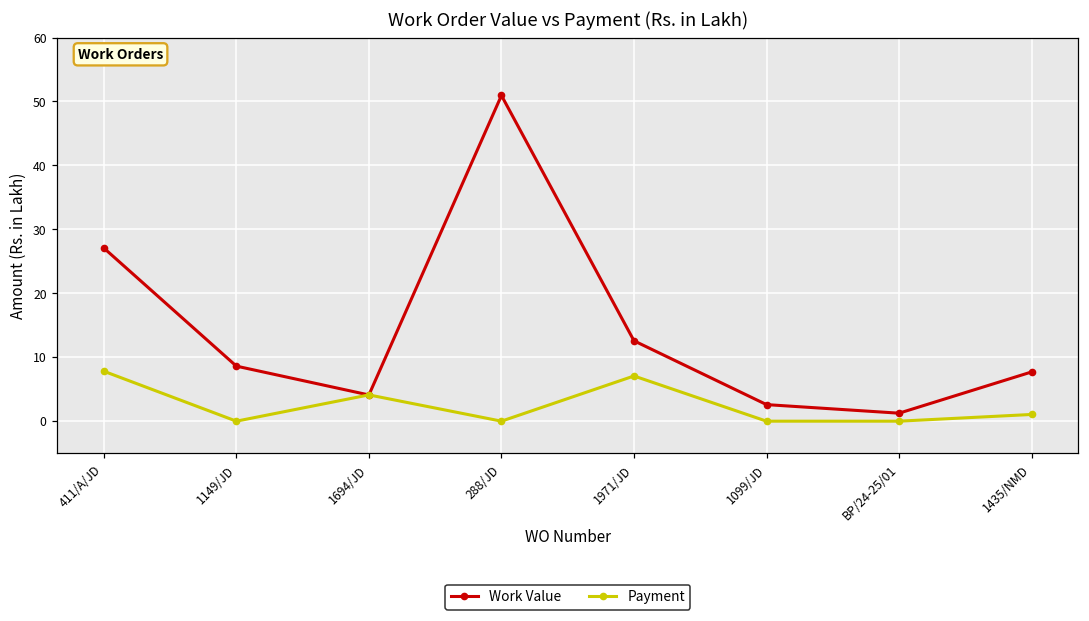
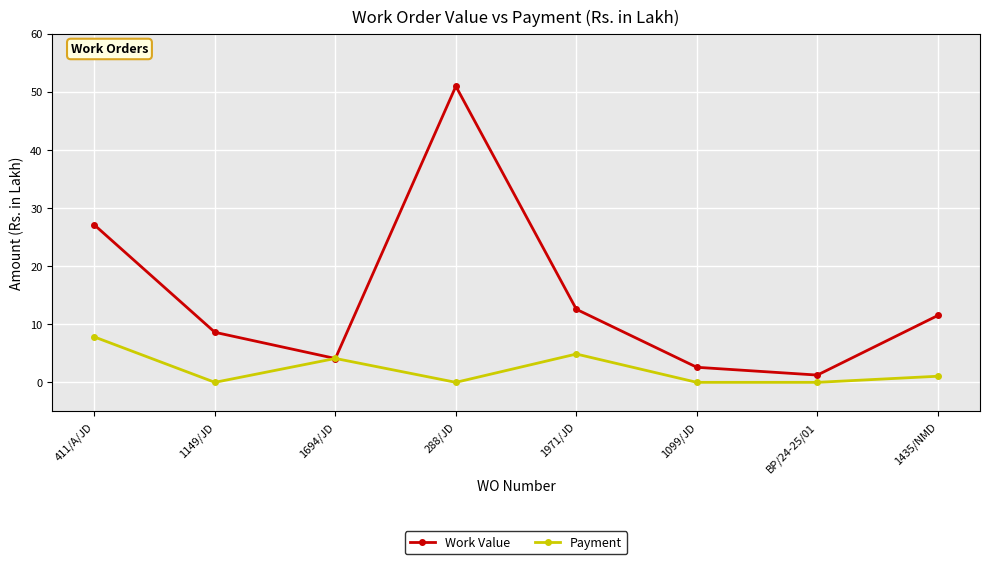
Payment, 1971/JD: 7 -> 5
Work Value, 1435/NMD: 8 -> 12
